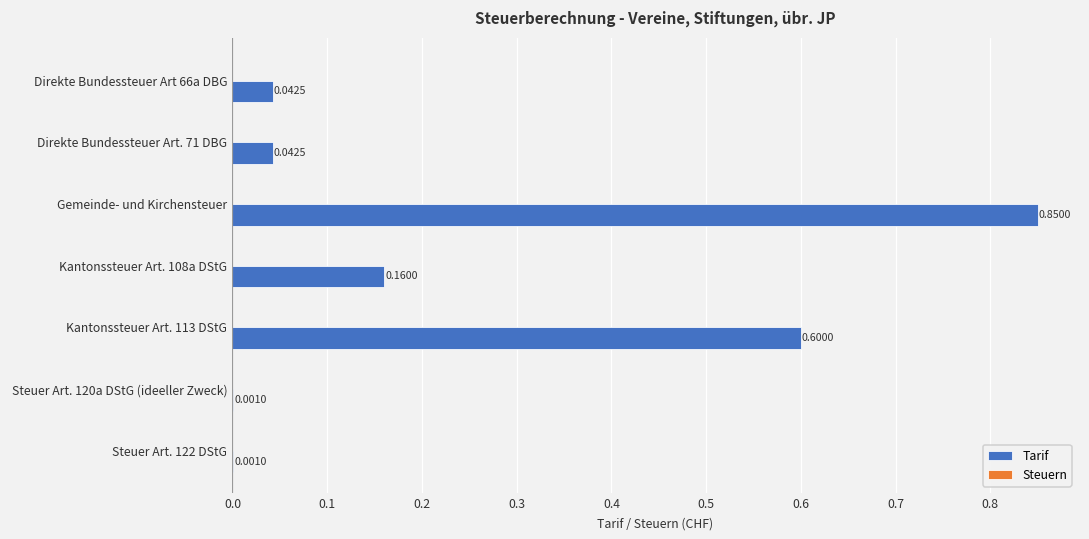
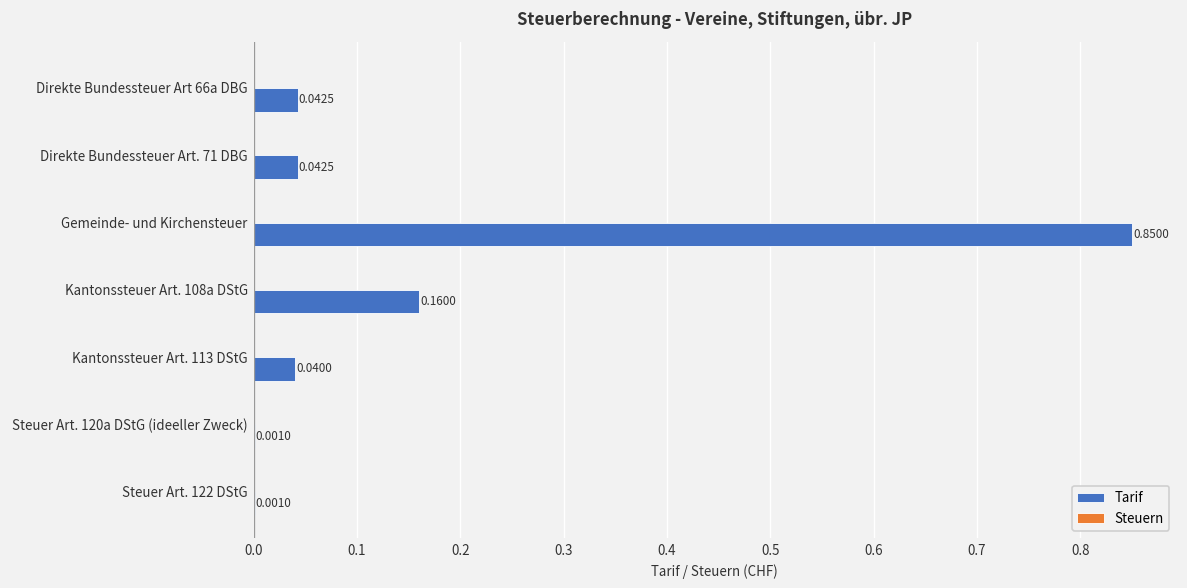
Tarif, Kantonssteuer Art. 113 DStG: 0.6000 -> 0.0400
